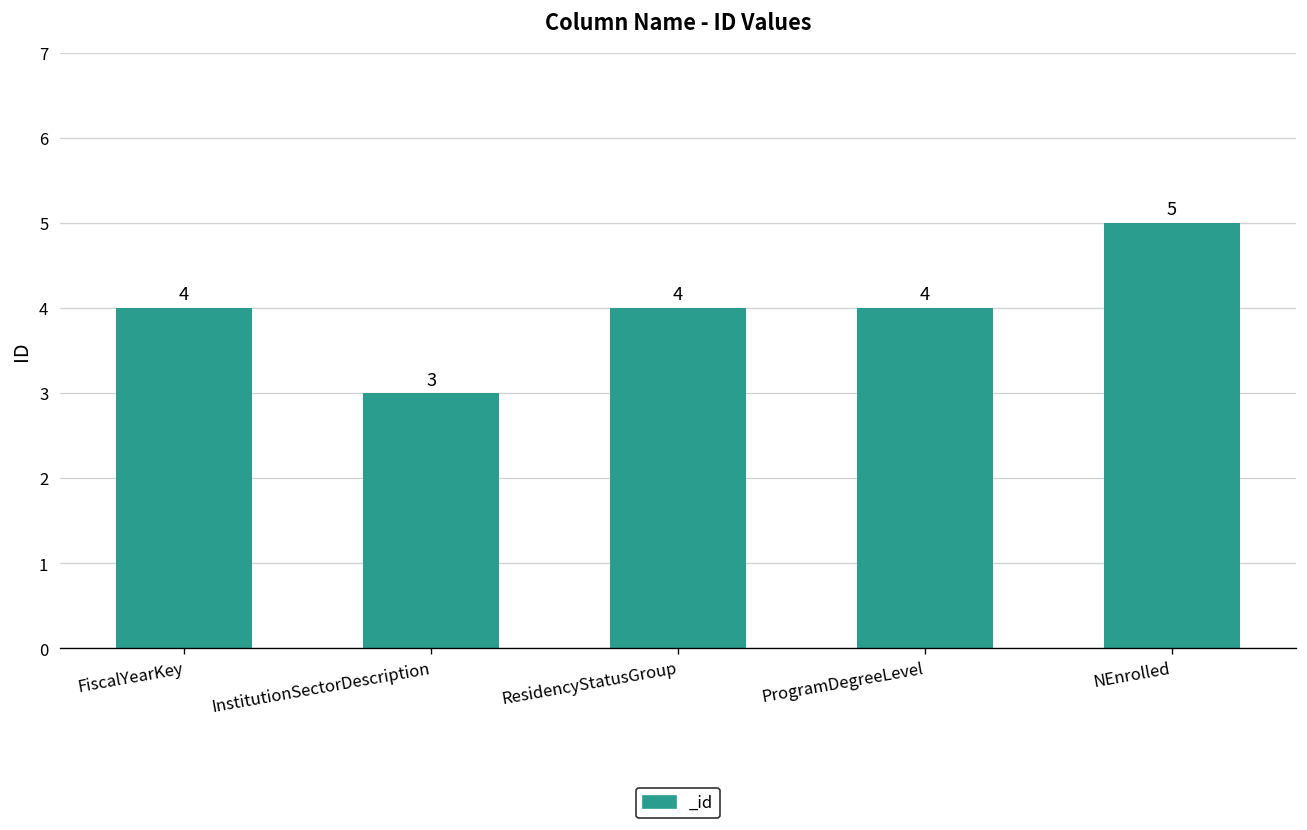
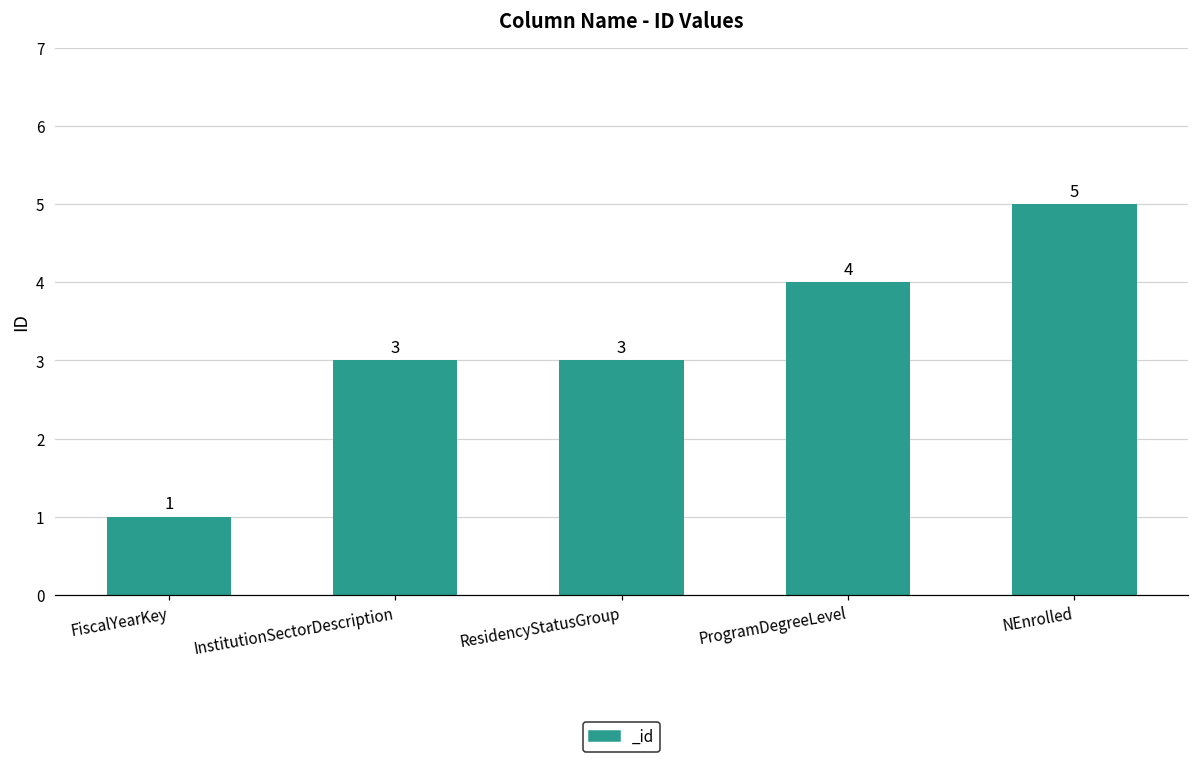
FiscalYearKey: 4 -> 1
ResidencyStatusGroup: 4 -> 3
